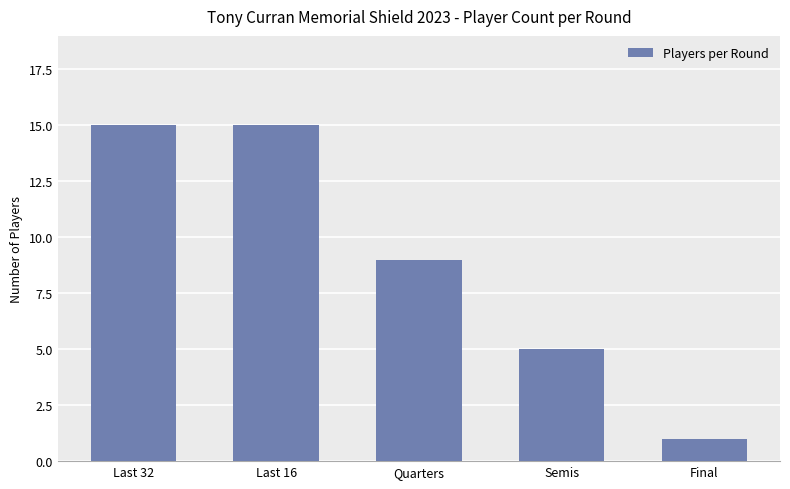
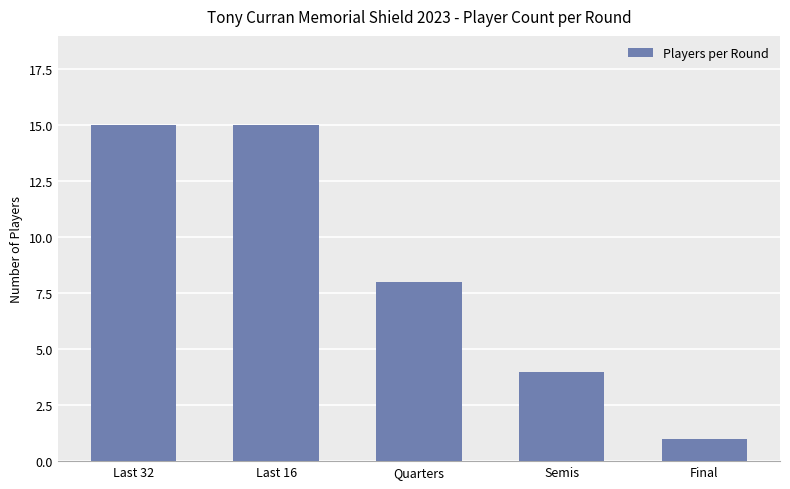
Quarters: 9 -> 8
Semis: 5 -> 4
